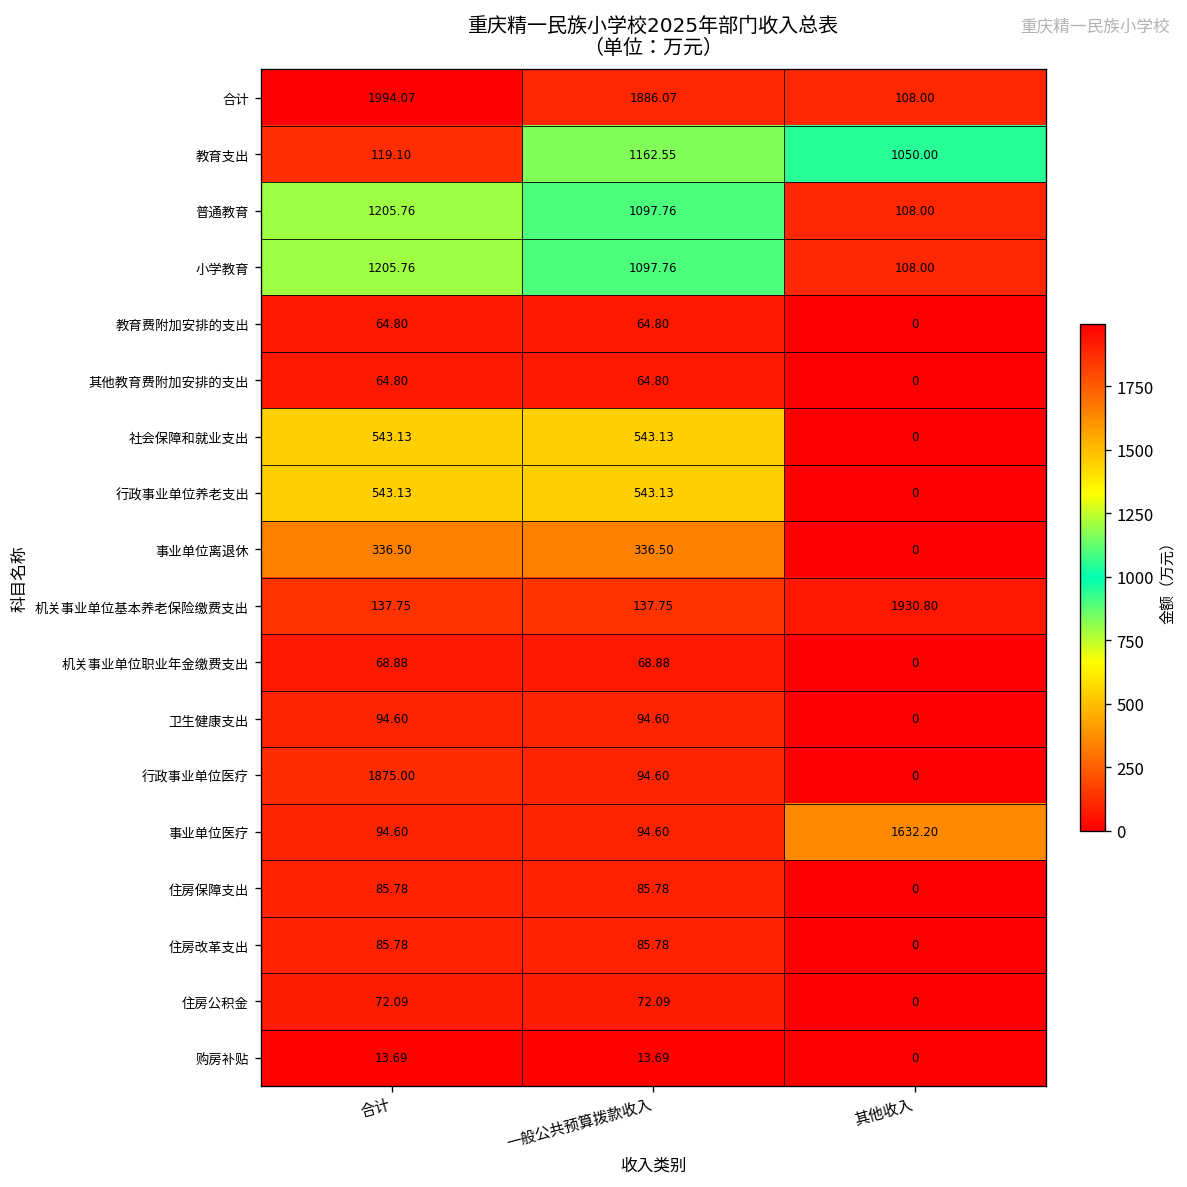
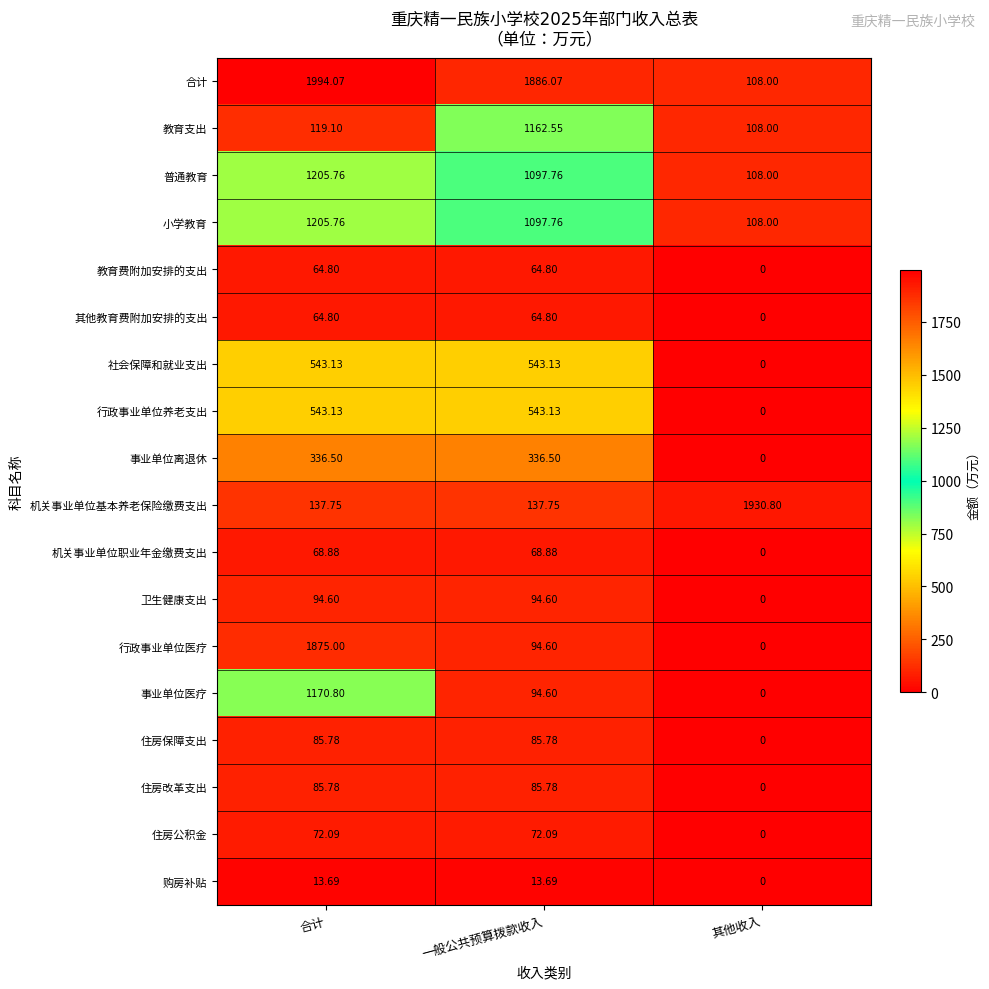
教育支出, 其他收入: 1050.00 -> 108.00
事业单位医疗, 合计: 94.60 -> 1170.80
事业单位医疗, 其他收入: 1632.20 -> 0
